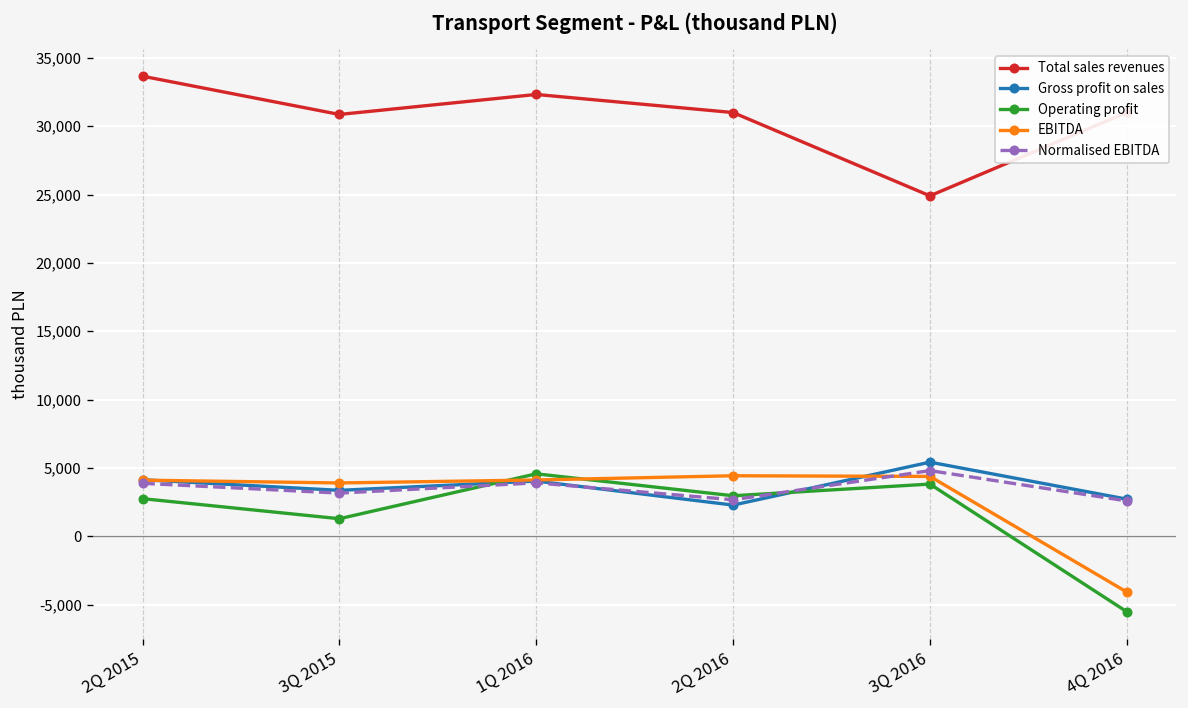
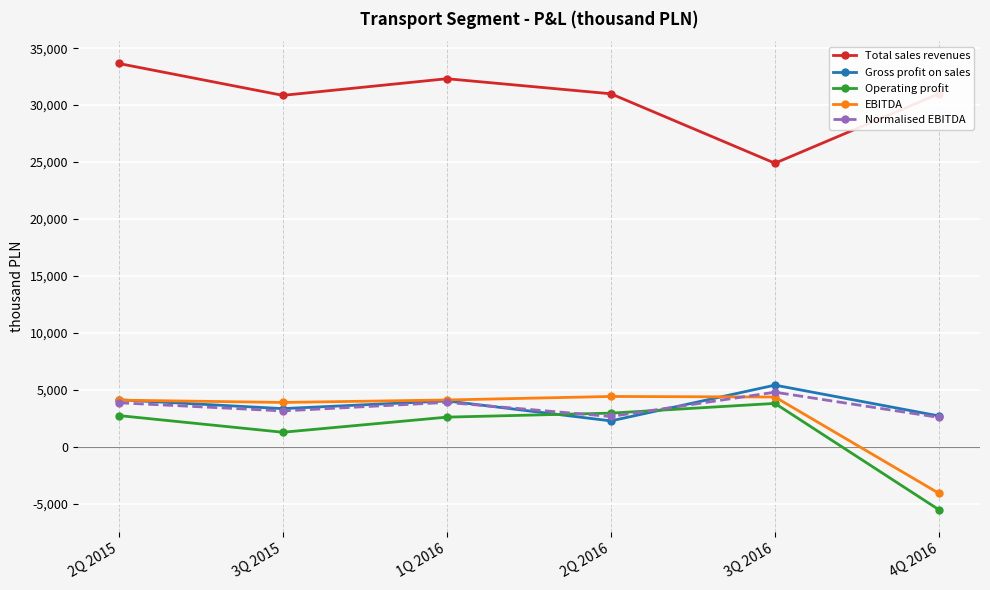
Operating profit, 1Q 2016: 4,600 -> 2,600
